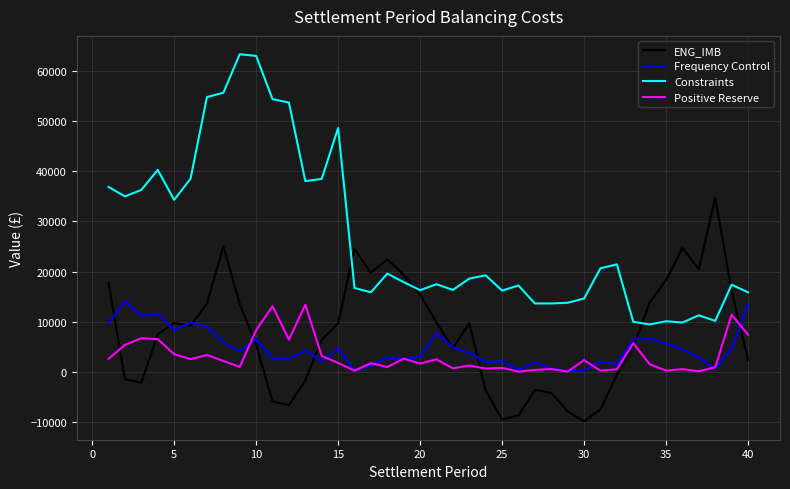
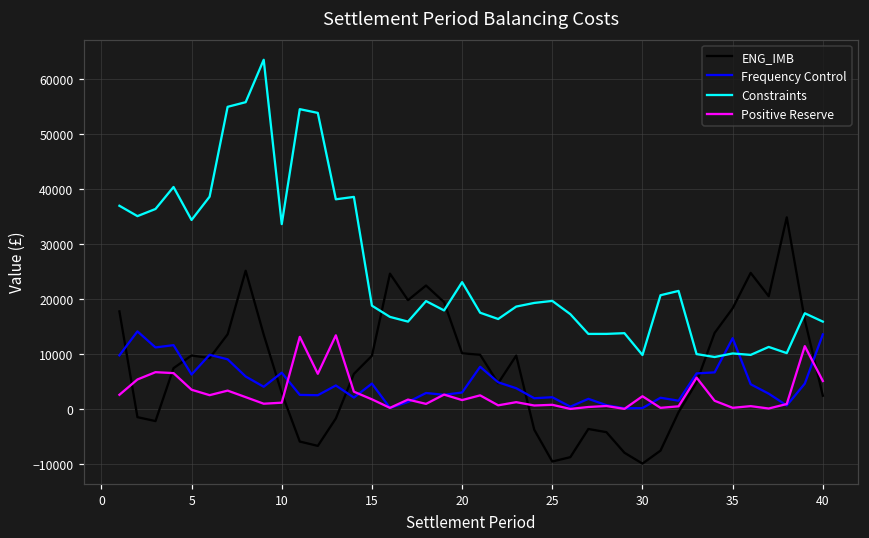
Frequency Control, 5: 8000 -> 6000
ENG_IMB, 10: 5000 -> 3000
Constraints, 10: 63000 -> 34000
Positive Reserve, 10: 8000 -> 1000
Constraints, 15: 49000 -> 19000
ENG_IMB, 20: 15000 -> 10000
Constraints, 20: 16000 -> 23000
Constraints, 25: 16000 -> 20000
Constraints, 30: 15000 -> 10000
Frequency Control, 35: 6000 -> 13000
Positive Reserve, 40: 7000 -> 5000
